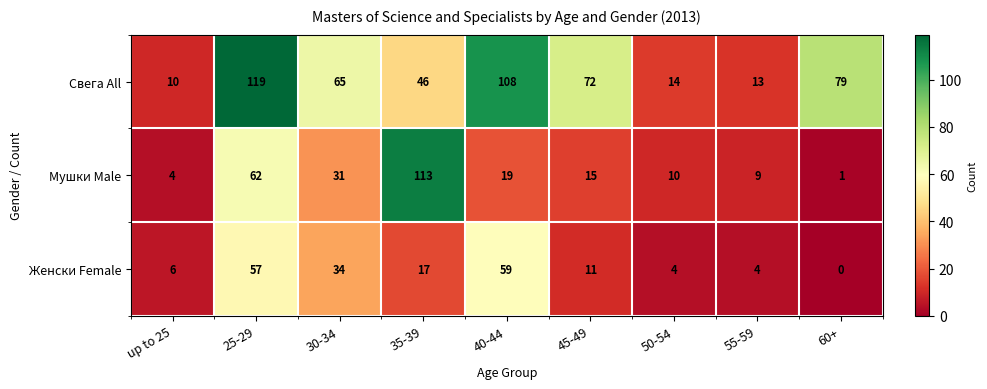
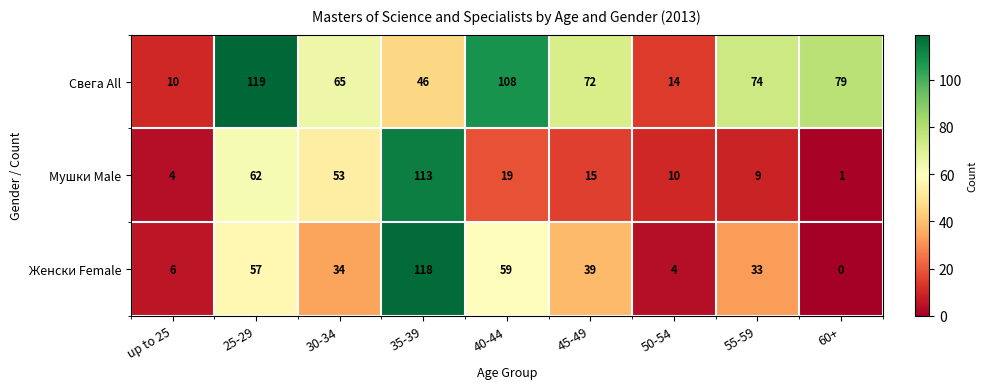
Свега All, 55-59: 13 -> 74
Мушки Male, 30-34: 31 -> 53
Женски Female, 35-39: 17 -> 118
Женски Female, 45-49: 11 -> 39
Женски Female, 55-59: 4 -> 33
